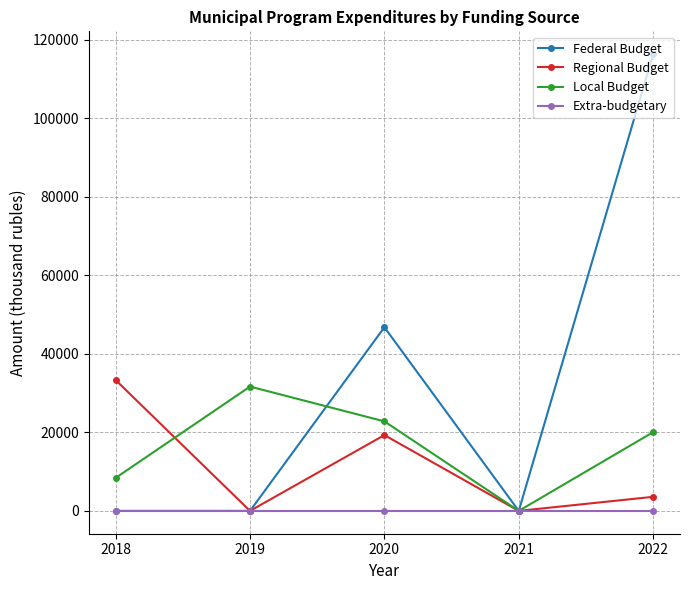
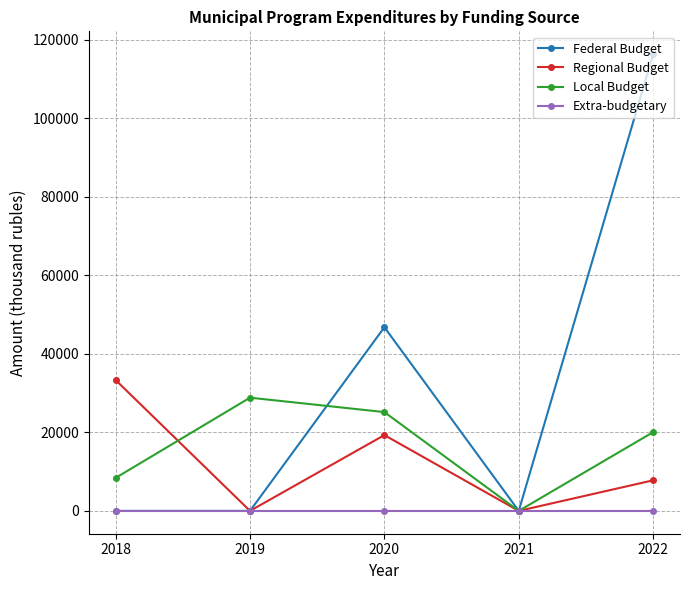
Local Budget, 2019: 32000 -> 29000
Local Budget, 2020: 23000 -> 25000
Regional Budget, 2022: 4000 -> 8000
